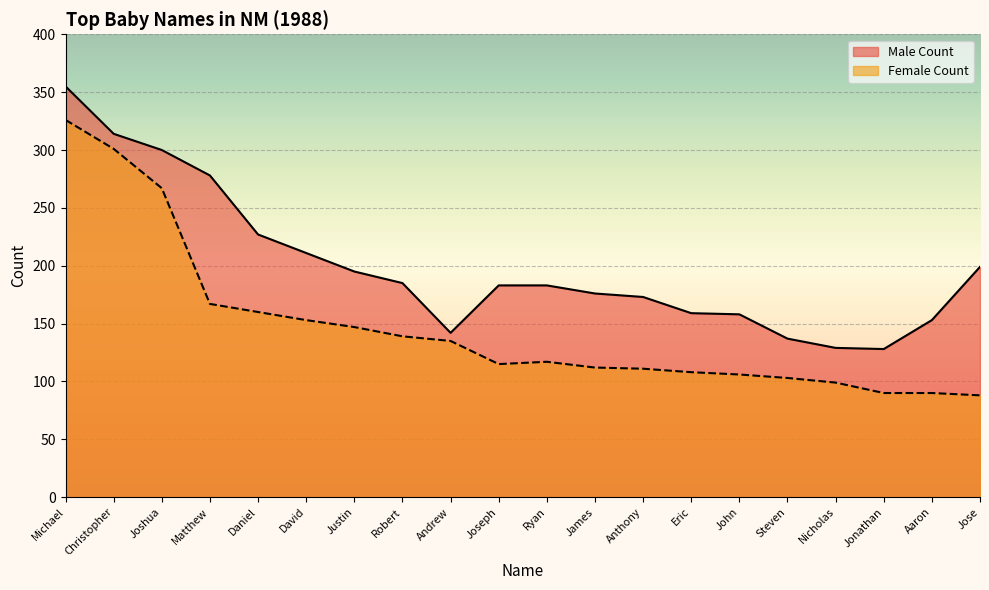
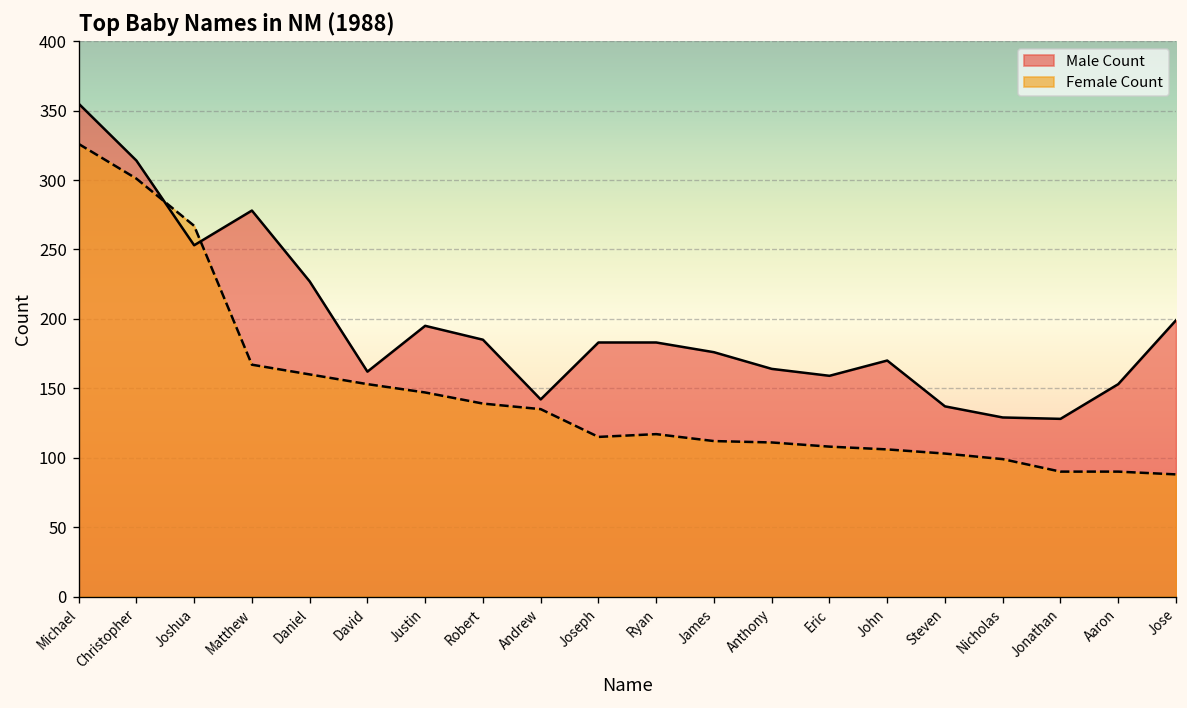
Male Count, Joshua: 300 -> 253
Male Count, David: 211 -> 162
Male Count, Anthony: 173 -> 164
Male Count, John: 158 -> 170
